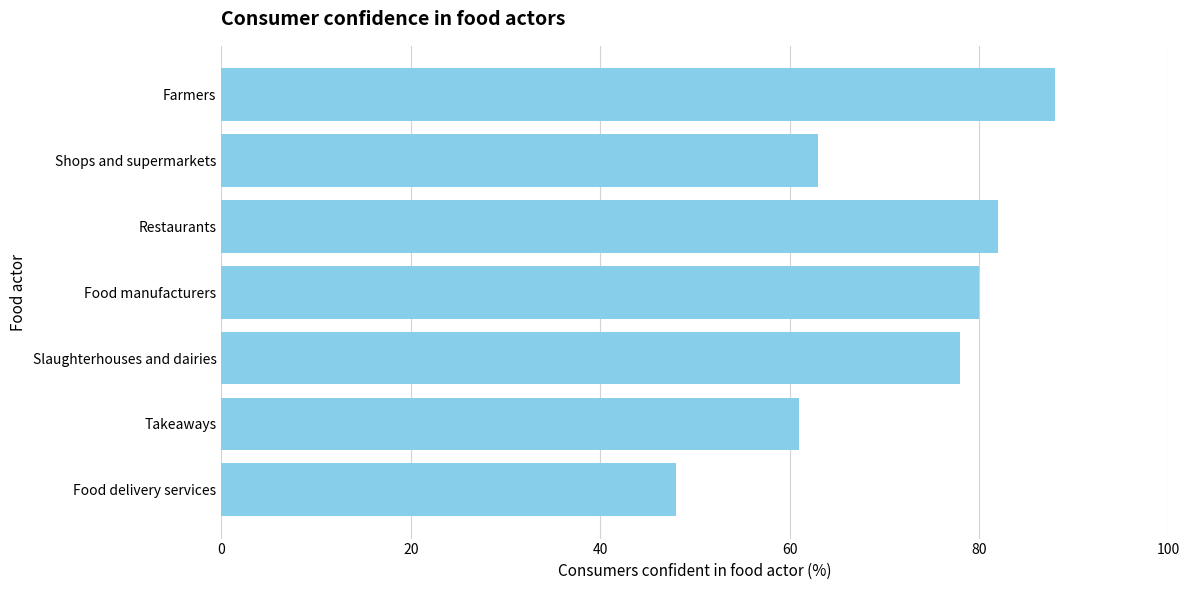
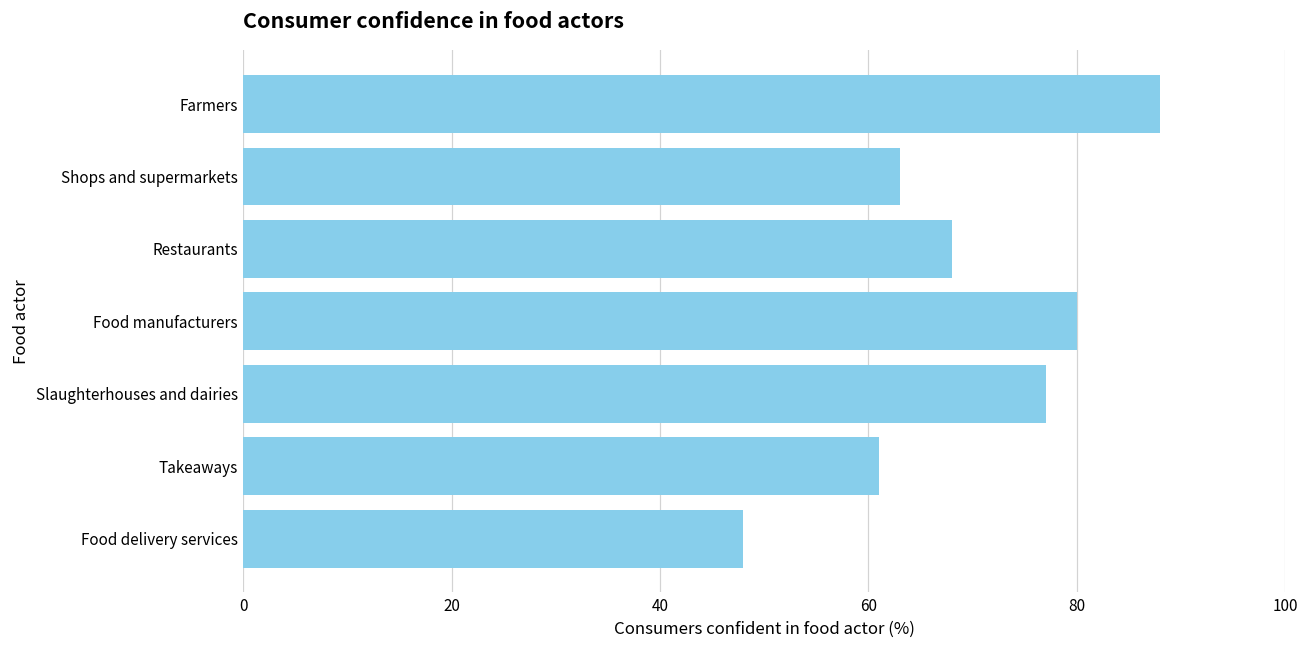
Restaurants: 82 -> 68
Slaughterhouses and dairies: 78 -> 77
